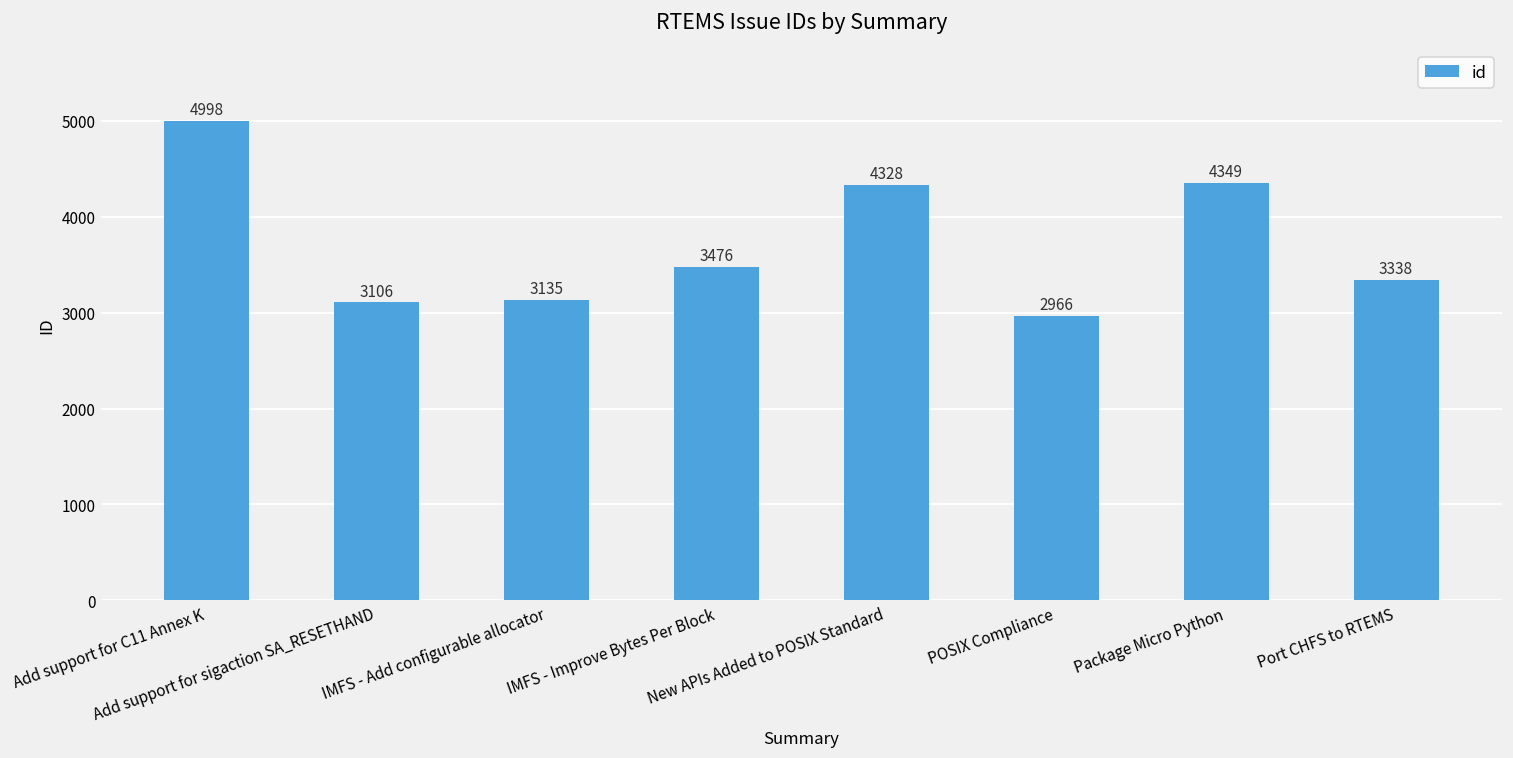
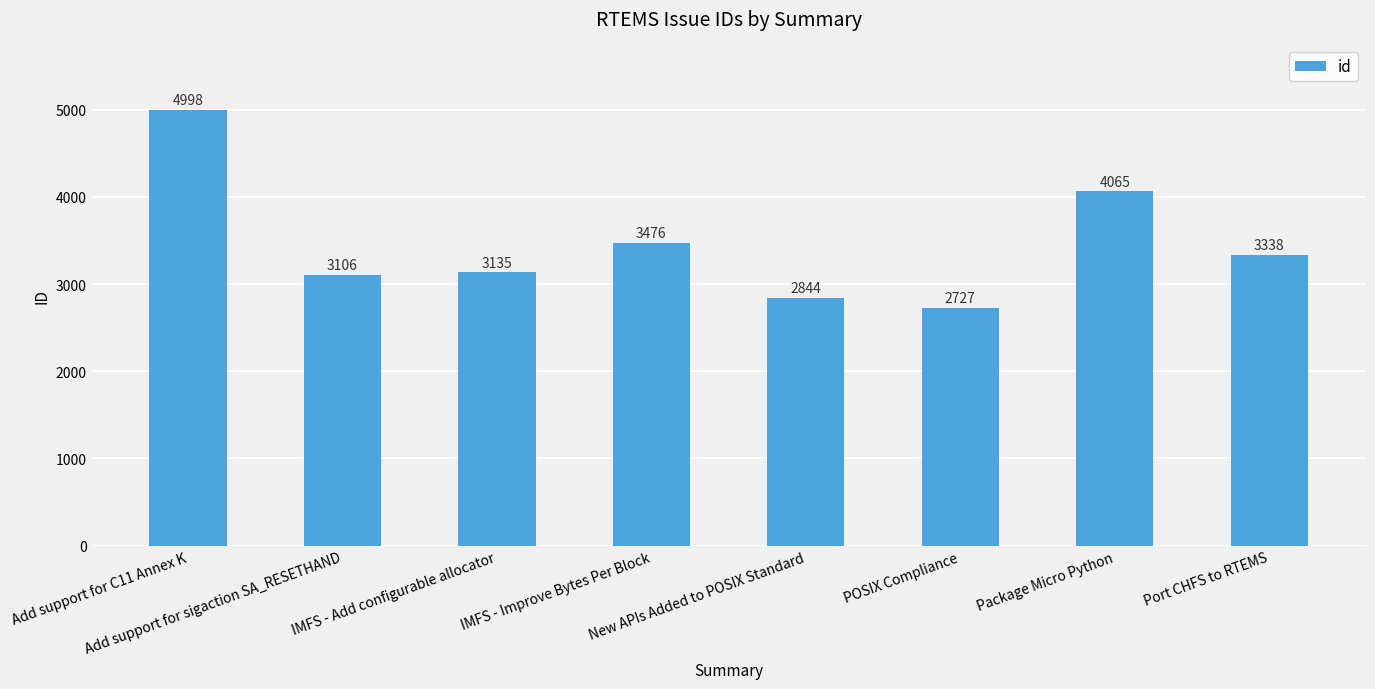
New APIs Added to POSIX Standard: 4328 -> 2844
POSIX Compliance: 2966 -> 2727
Package Micro Python: 4349 -> 4065
